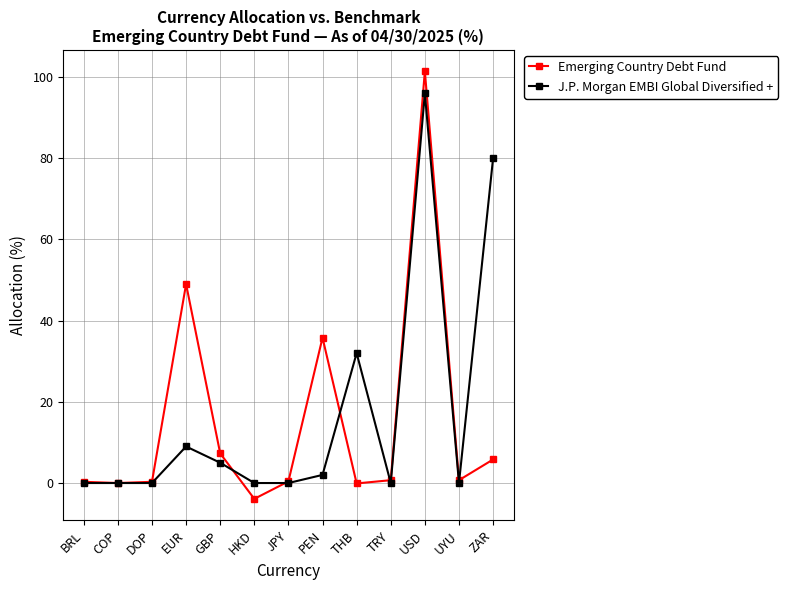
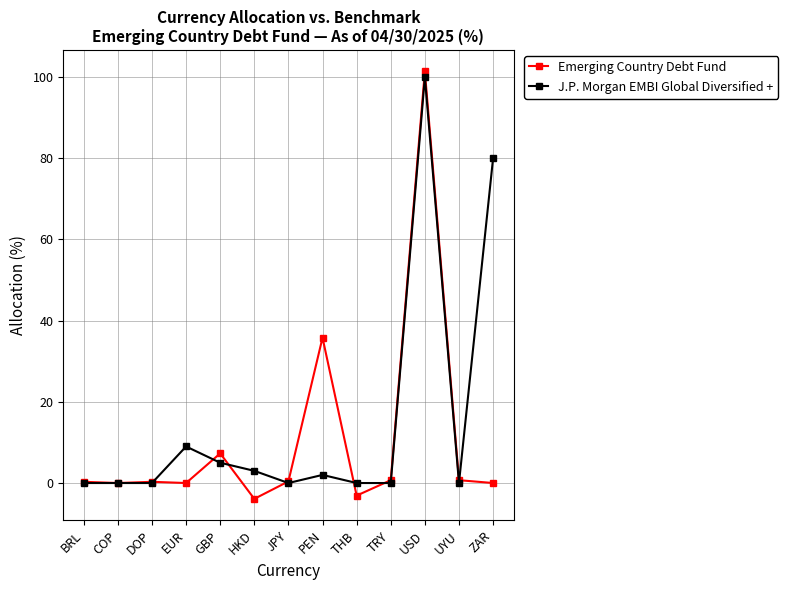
Emerging Country Debt Fund, EUR: 49 -> 0
J.P. Morgan EMBI Global Diversified +, HKD: 0 -> 3
Emerging Country Debt Fund, THB: 0 -> -3
J.P. Morgan EMBI Global Diversified +, THB: 32 -> 0
J.P. Morgan EMBI Global Diversified +, USD: 96 -> 100
Emerging Country Debt Fund, ZAR: 6 -> 0
